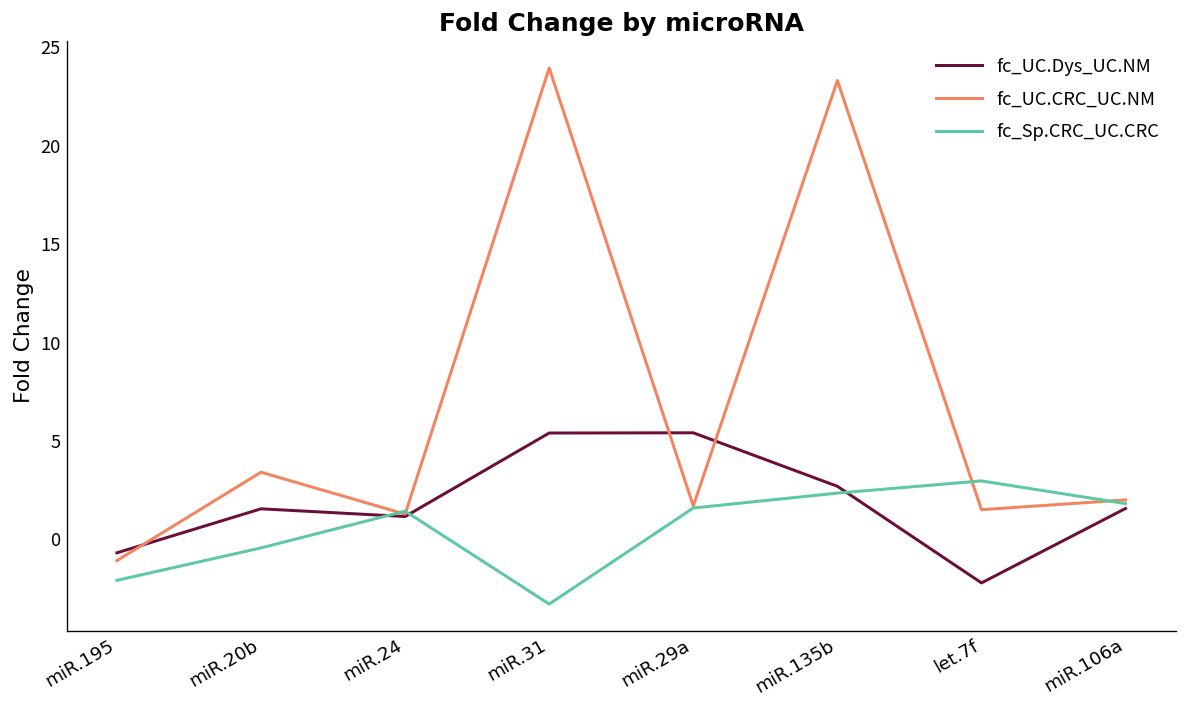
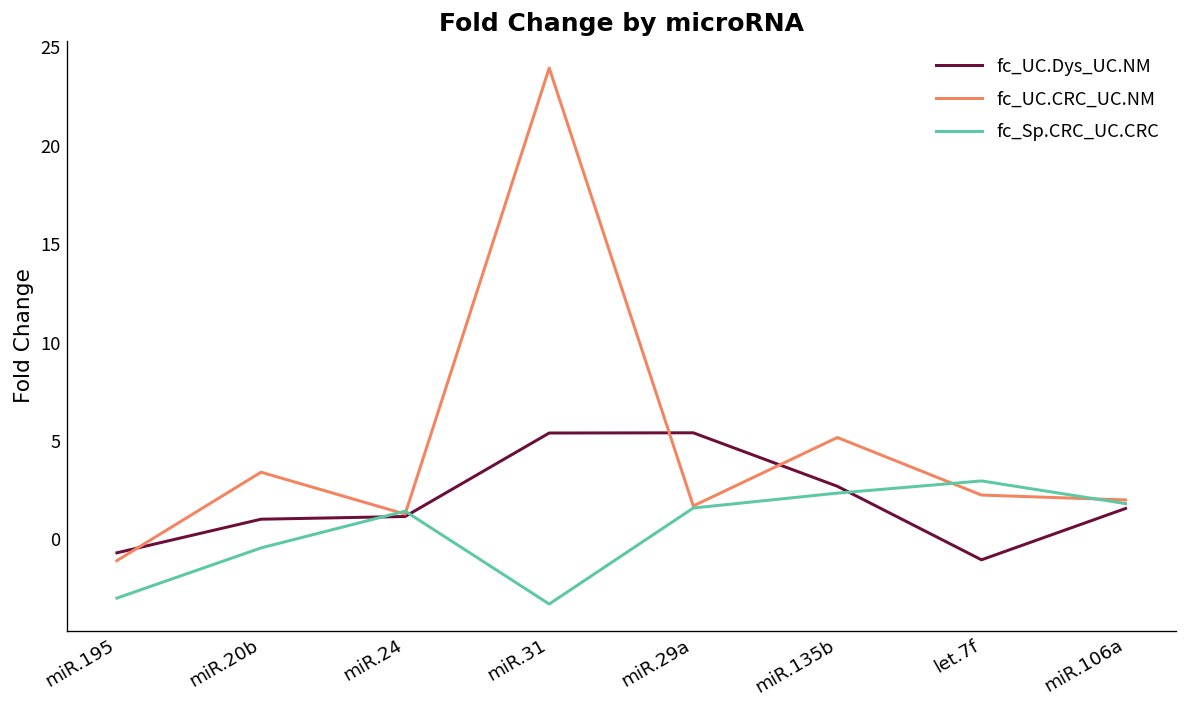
fc_Sp.CRC_UC.CRC, miR.195: -2.1 -> -3.0
fc_UC.Dys_UC.NM, miR.20b: 1.5 -> 1.0
fc_UC.CRC_UC.NM, miR.135b: 23.3 -> 5.2
fc_UC.Dys_UC.NM, let.7f: -2.2 -> -1.0
fc_UC.CRC_UC.NM, let.7f: 1.5 -> 2.2
